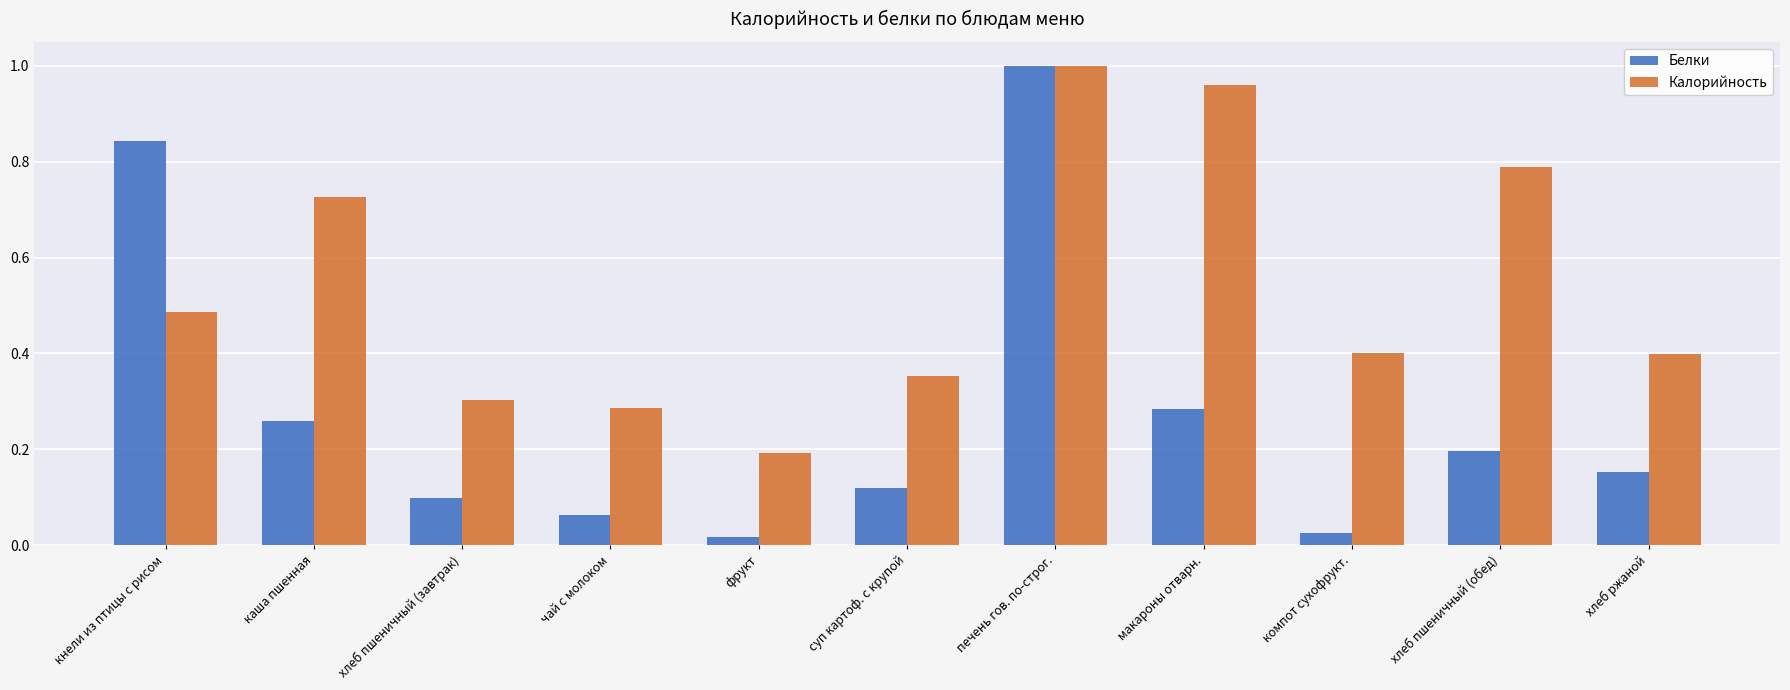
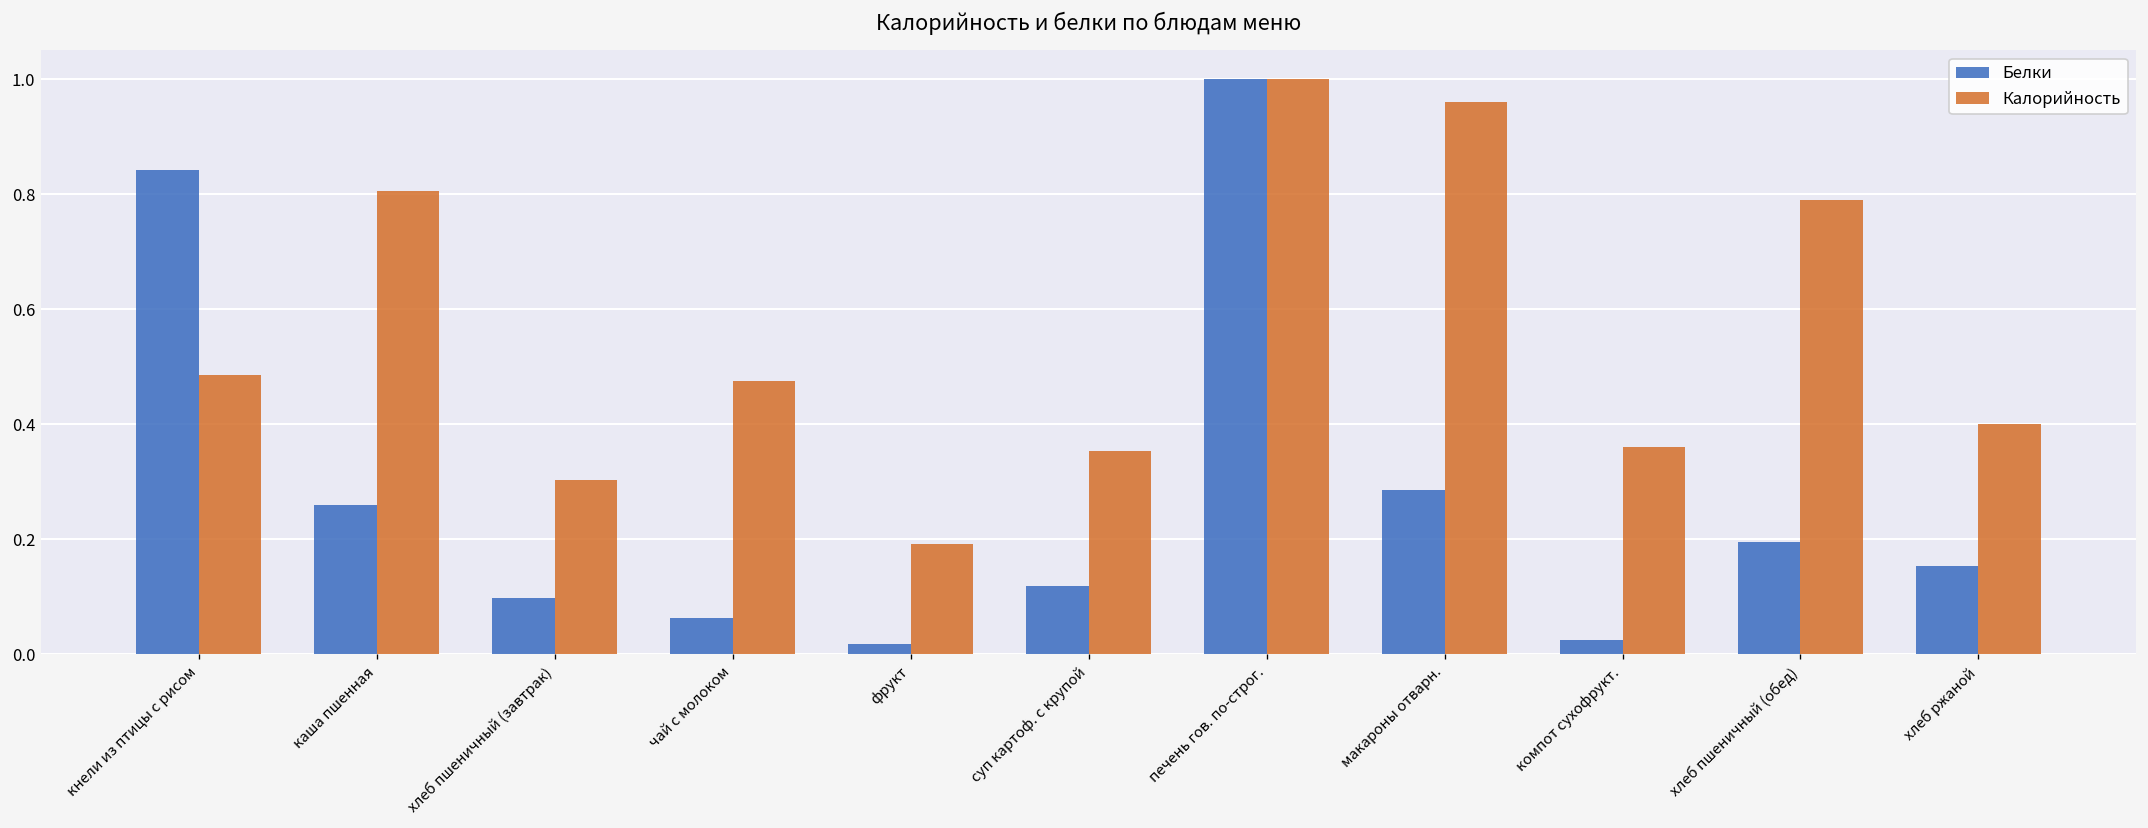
Калорийность, каша пшенная: 0.73 -> 0.81
Калорийность, чай с молоком: 0.29 -> 0.48
Калорийность, компот сухофрукт.: 0.40 -> 0.36
